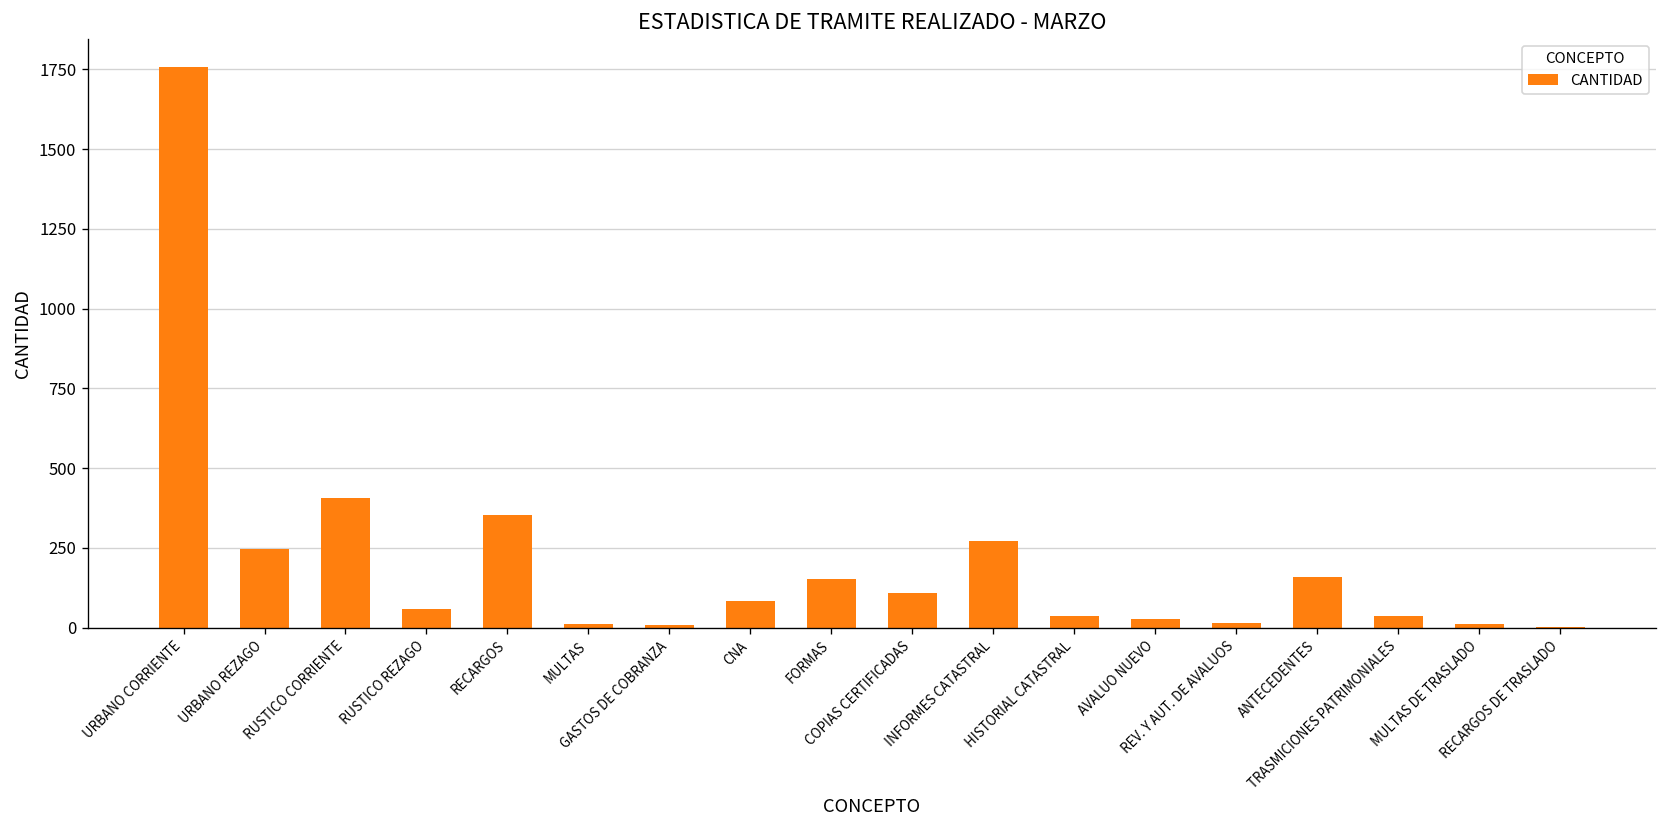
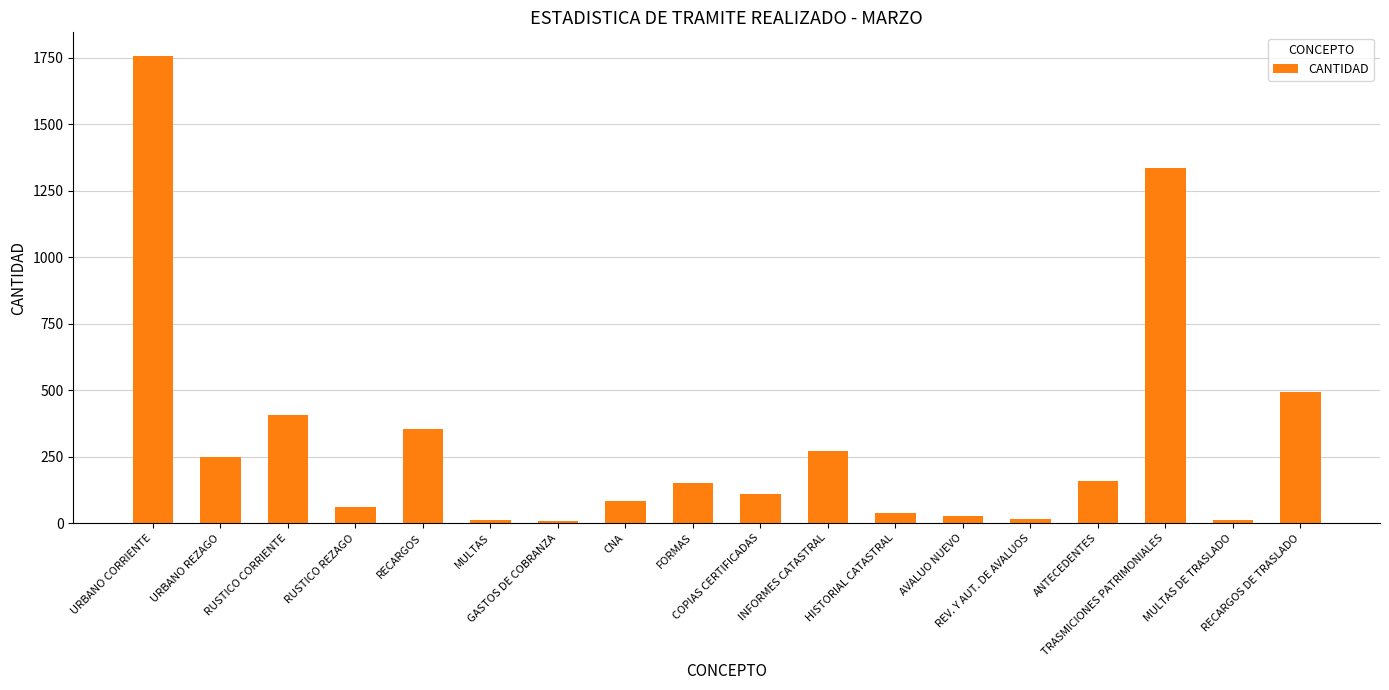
TRASMICIONES PATRIMONIALES: 40 -> 1340
RECARGOS DE TRASLADO: 0 -> 490
